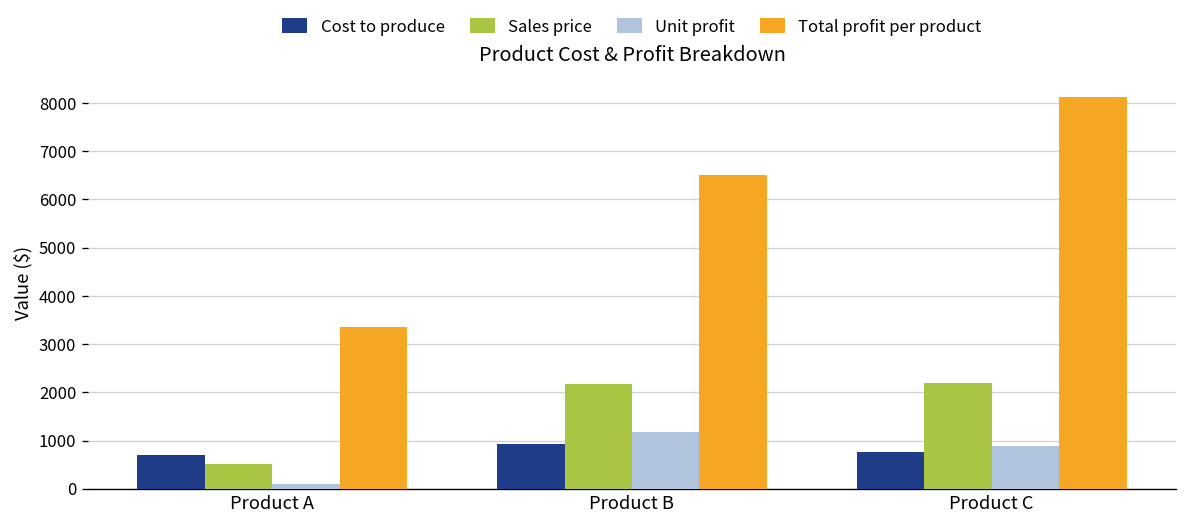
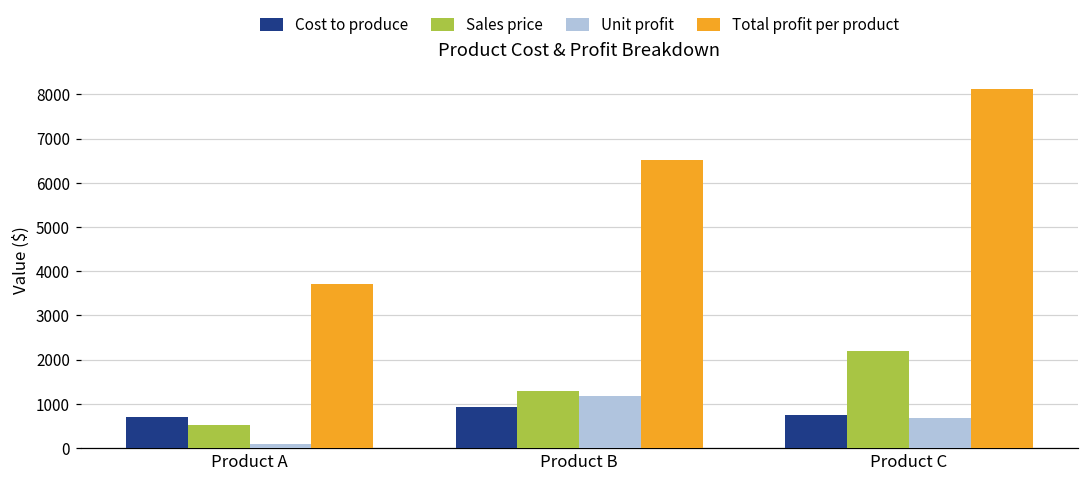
Total profit per product, Product A: 3300 -> 3700
Sales price, Product B: 2200 -> 1300
Unit profit, Product C: 900 -> 700
